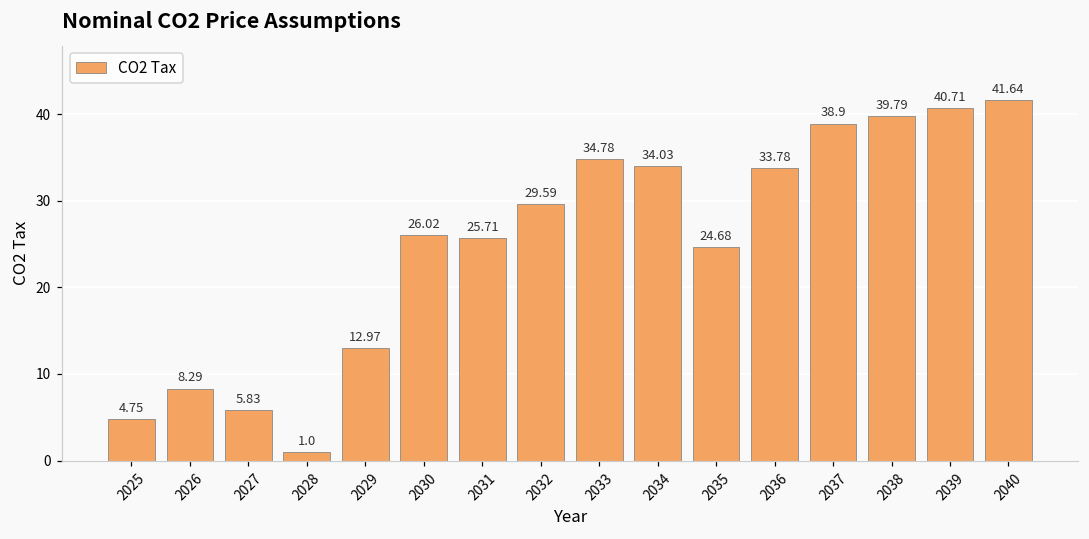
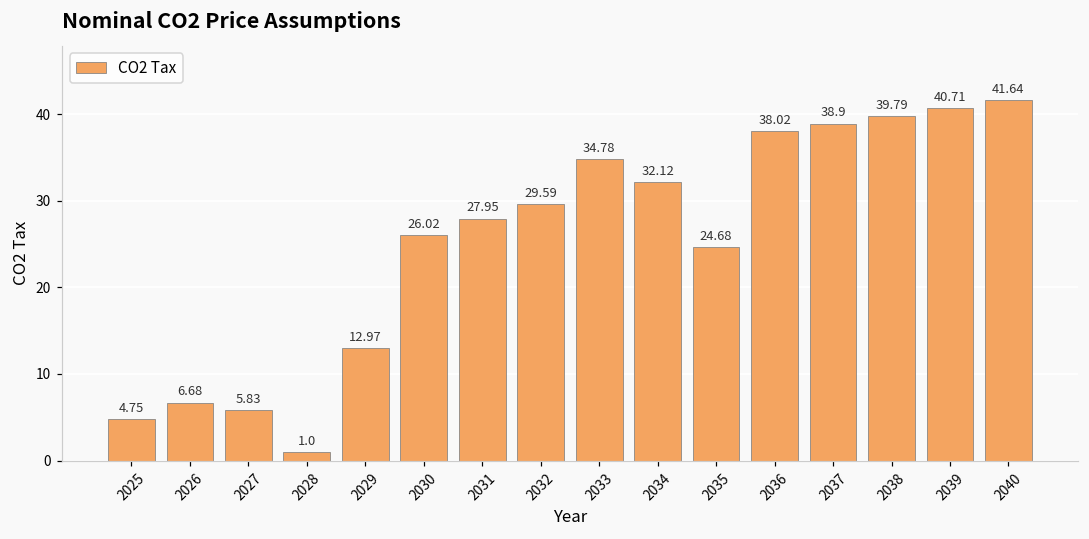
2026: 8.29 -> 6.68
2031: 25.71 -> 27.95
2034: 34.03 -> 32.12
2036: 33.78 -> 38.02
